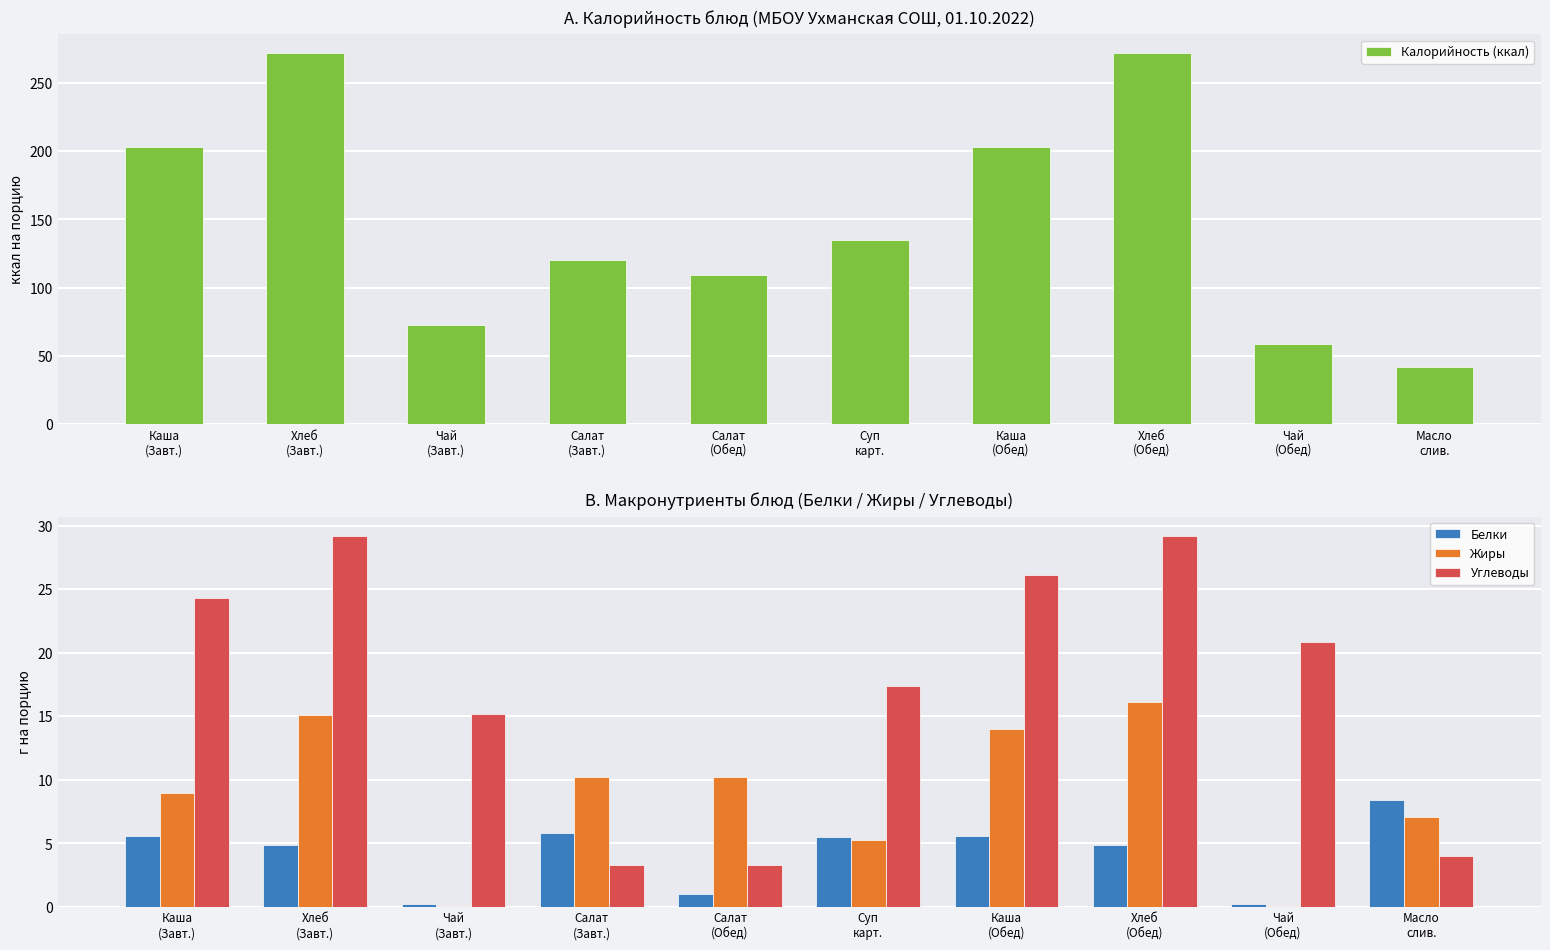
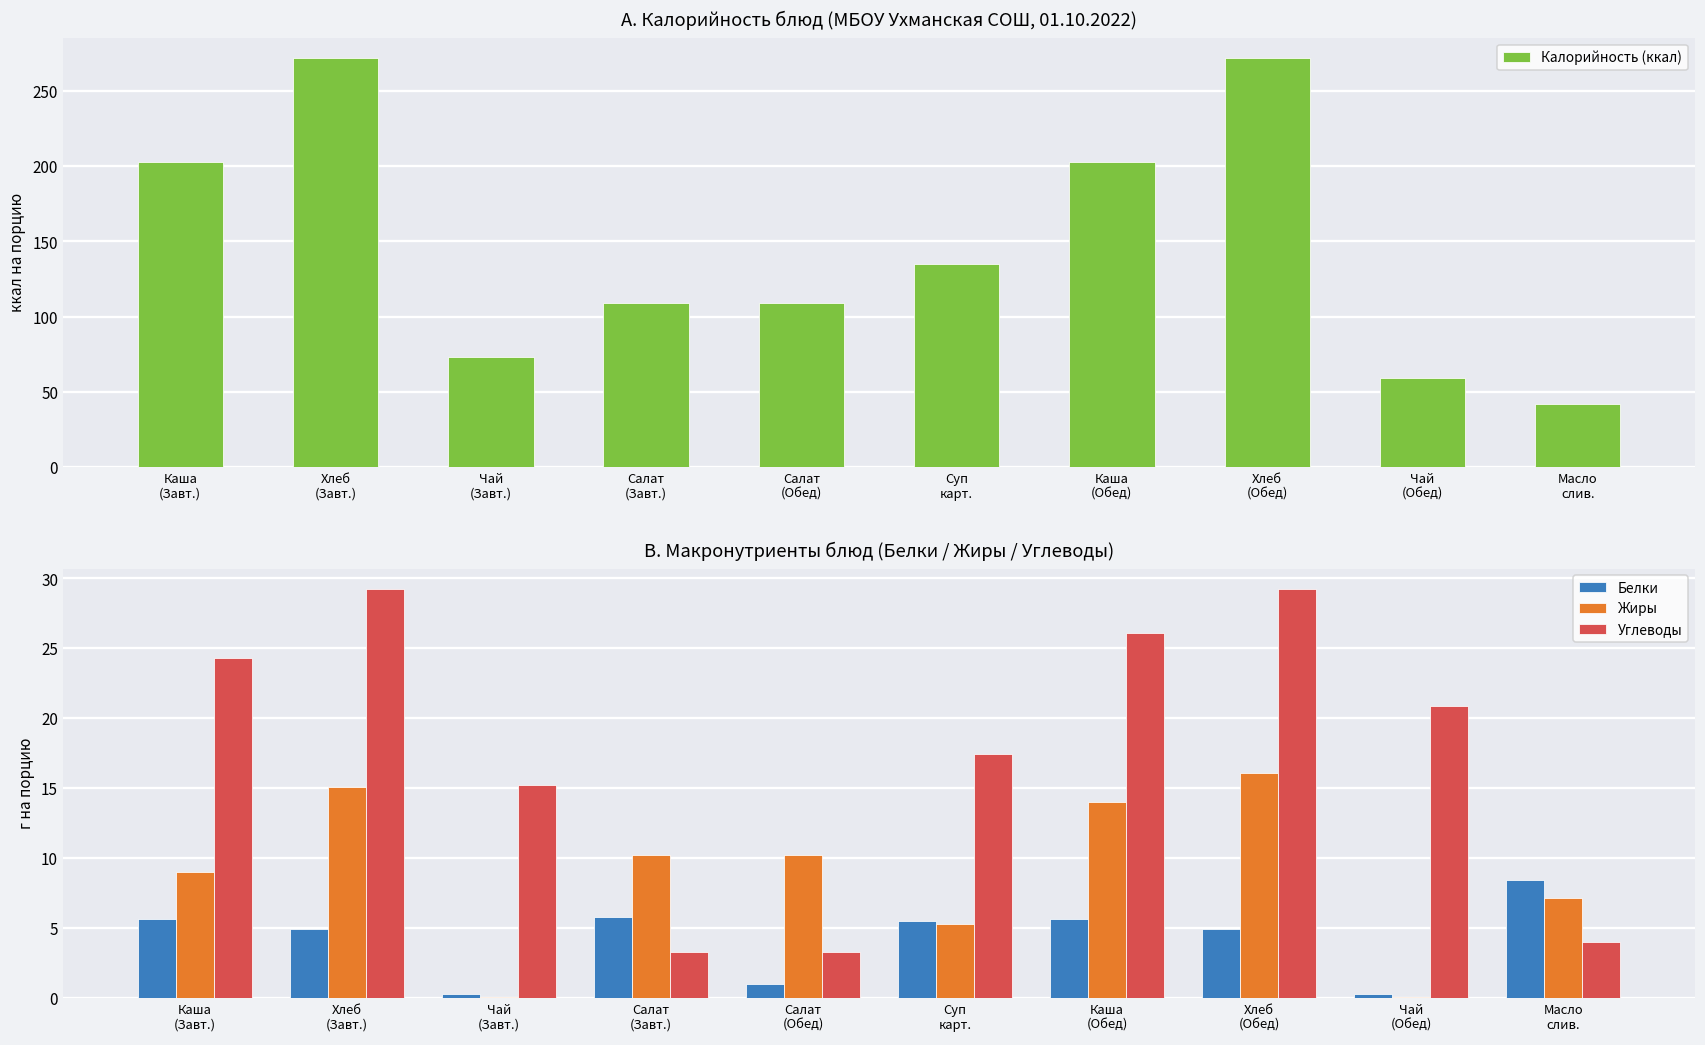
A. Калорийность блюд (МБОУ Ухманская СОШ, 01.10.2022), Салат (Завт.): 120 -> 109
